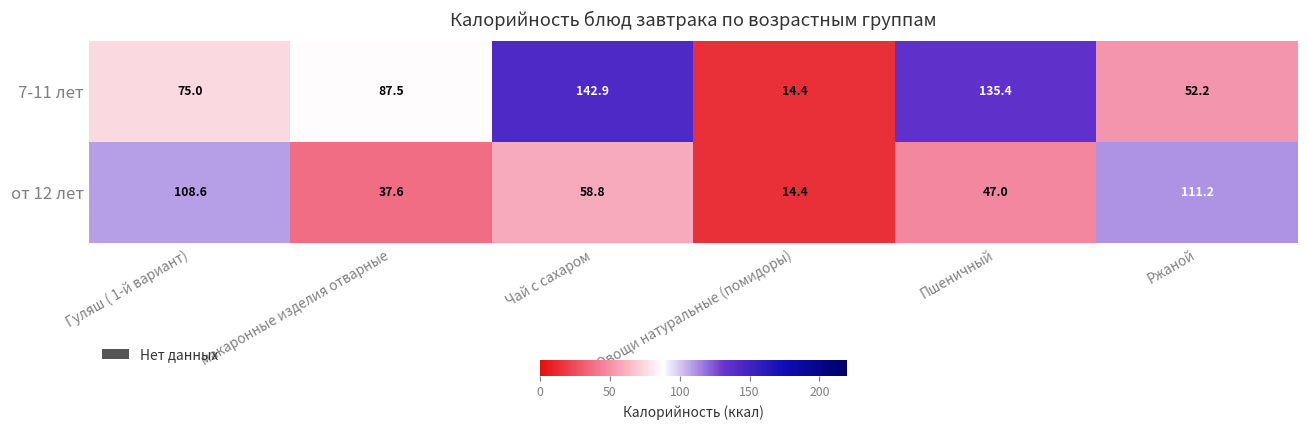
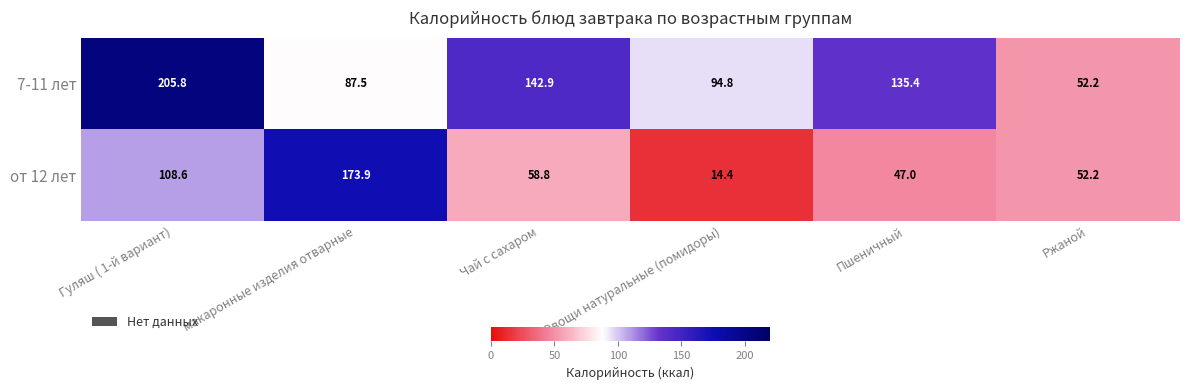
7-11 лет, Гуляш ( 1-й вариант): 75.0 -> 205.8
7-11 лет, Овощи натуральные (помидоры): 14.4 -> 94.8
от 12 лет, макаронные изделия отварные: 37.6 -> 173.9
от 12 лет, Ржаной: 111.2 -> 52.2
